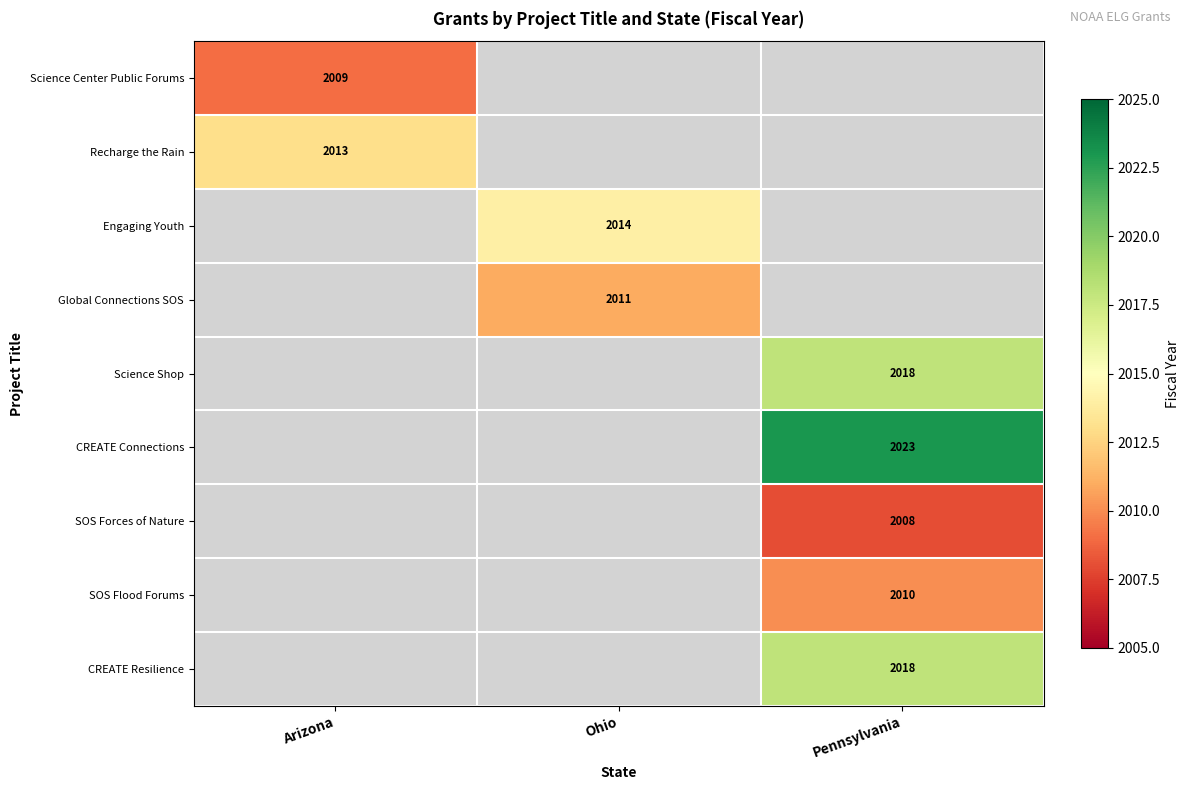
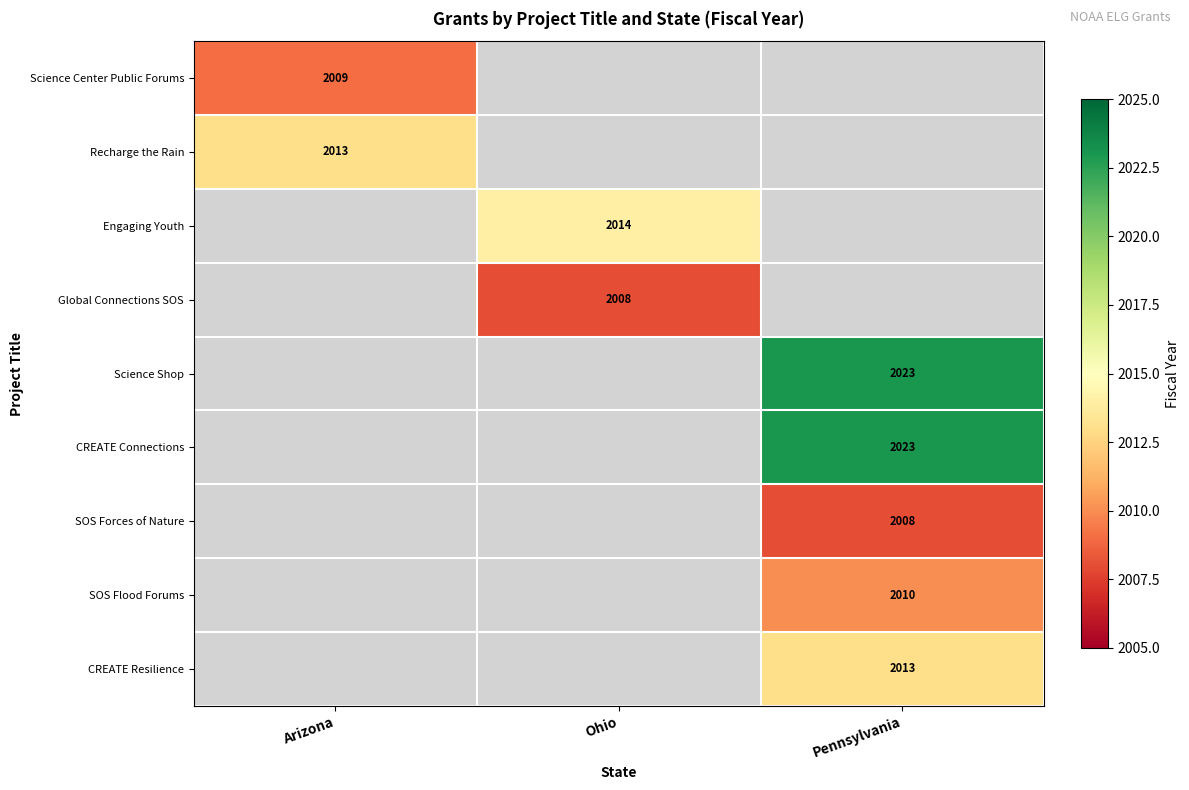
Global Connections SOS, Ohio: 2011 -> 2008
Science Shop, Pennsylvania: 2018 -> 2023
CREATE Resilience, Pennsylvania: 2018 -> 2013
